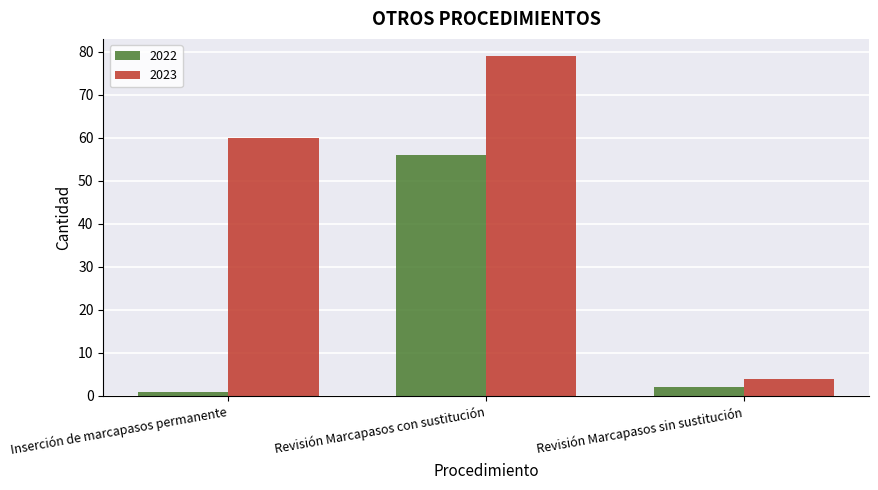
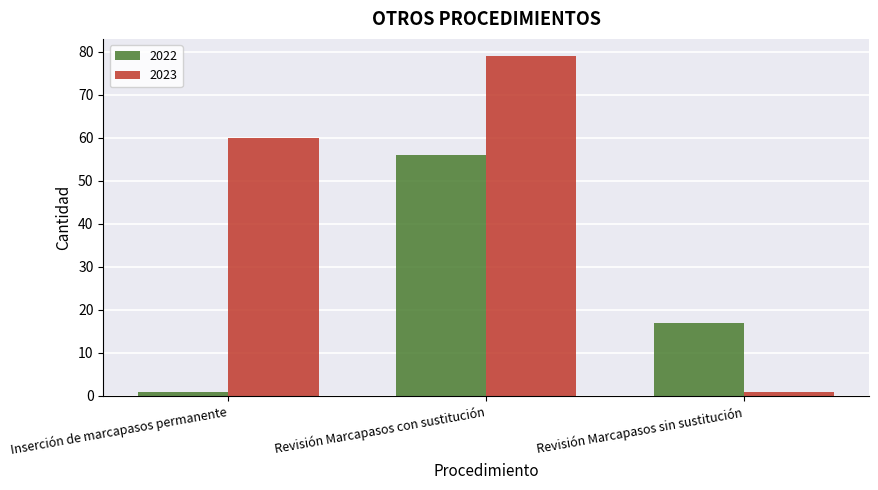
2022, Revisión Marcapasos sin sustitución: 2 -> 17
2023, Revisión Marcapasos sin sustitución: 4 -> 1
